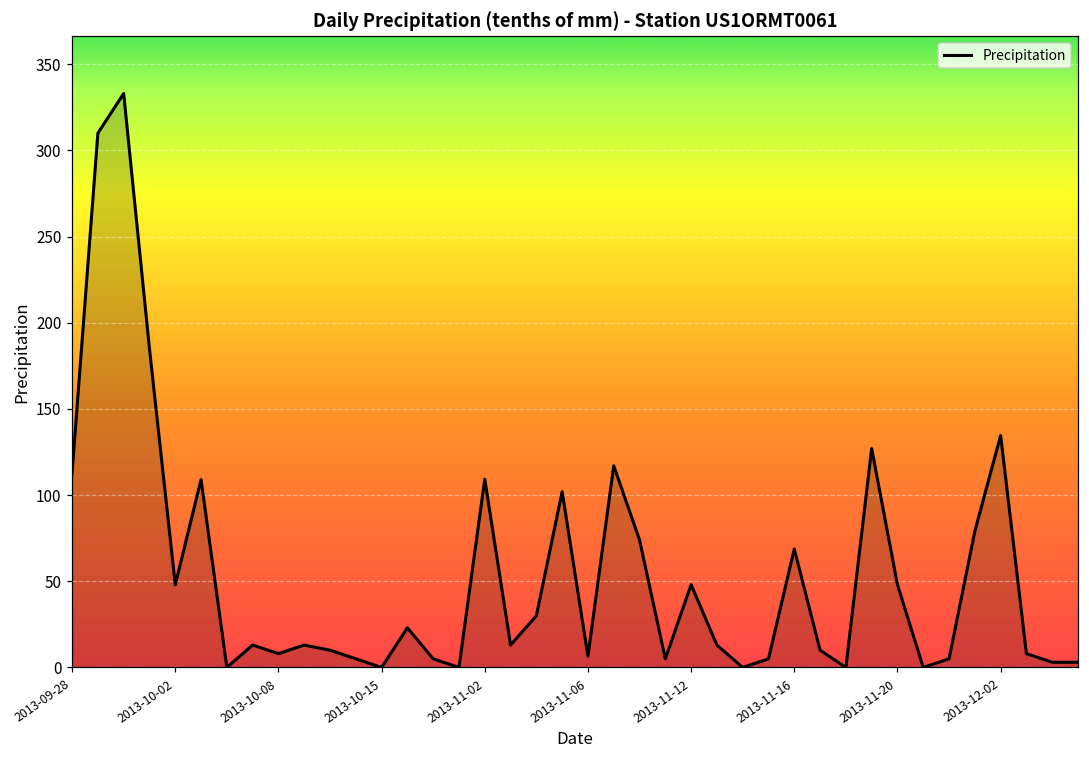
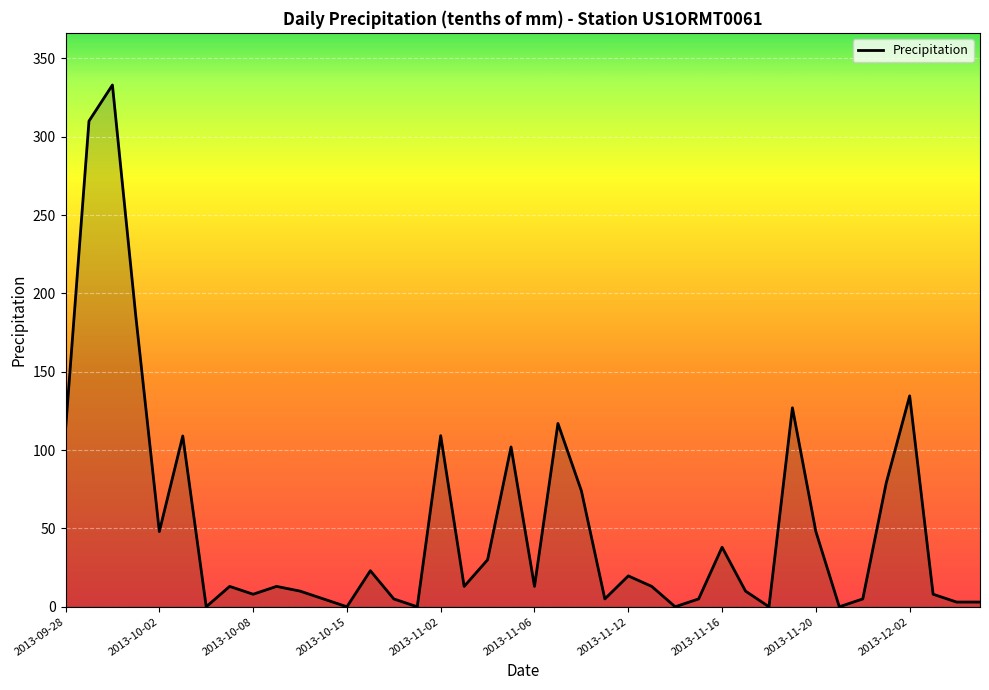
2013-11-06: 7 -> 13
2013-11-12: 48 -> 20
2013-11-16: 69 -> 38
